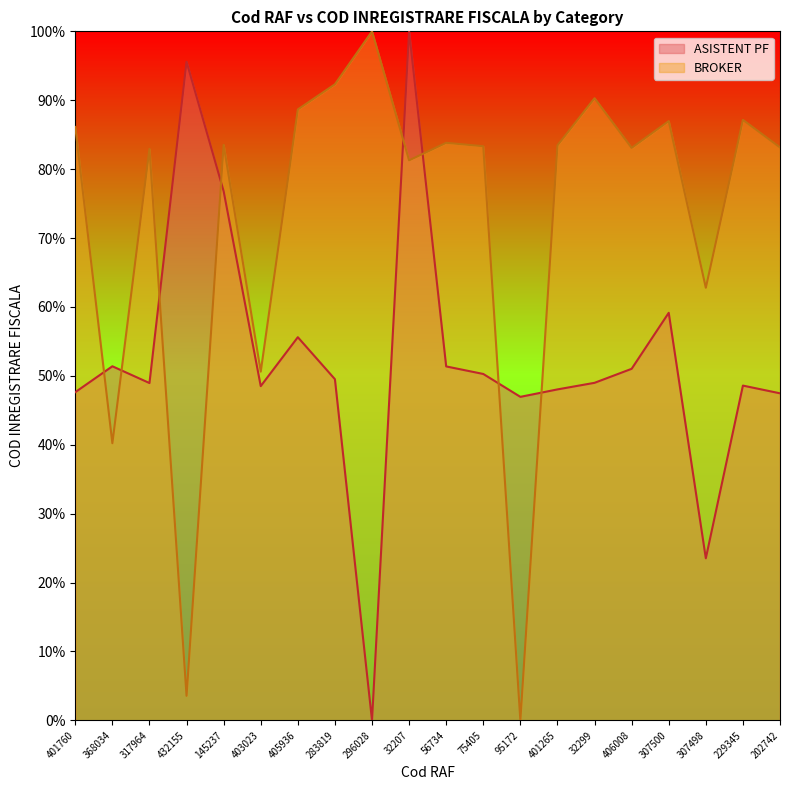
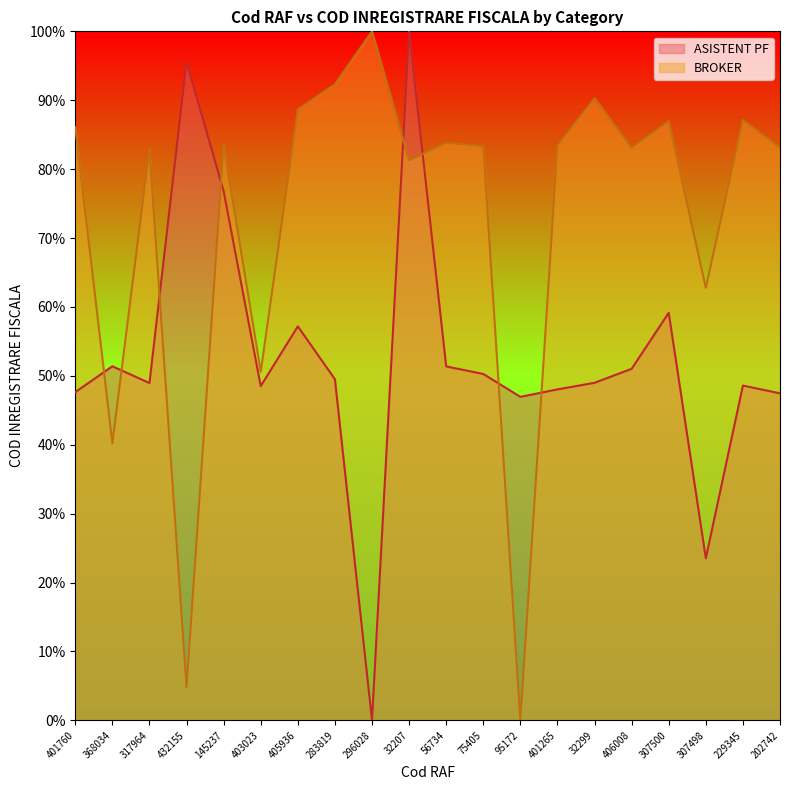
BROKER, 432155: 4% -> 5%
ASISTENT PF, 405936: 56% -> 57%
